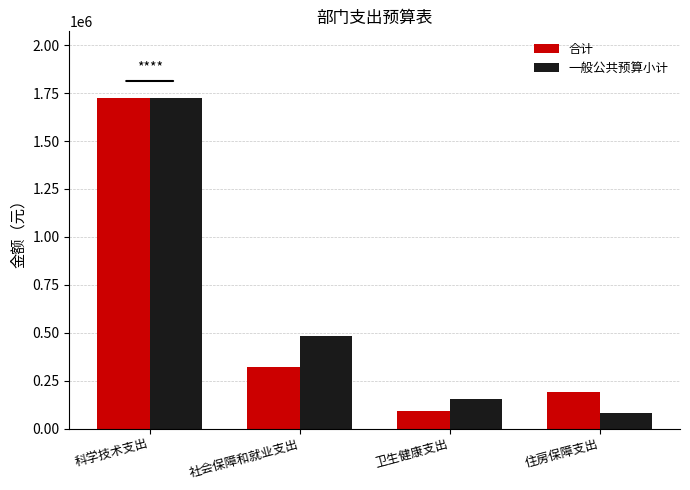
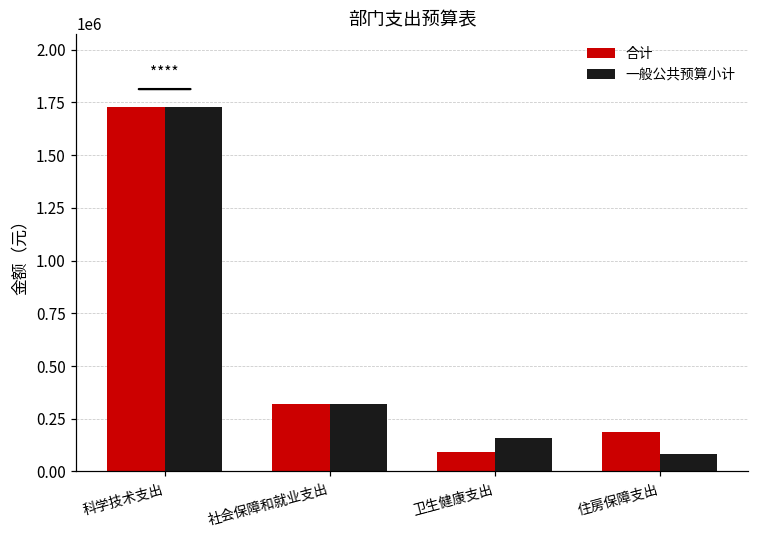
一般公共预算小计, 社会保障和就业支出: 480000 -> 320000
